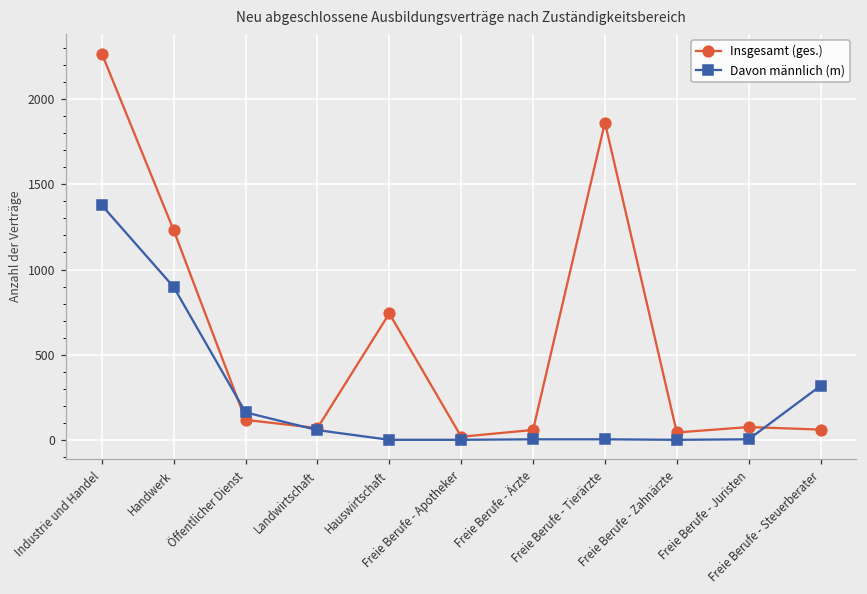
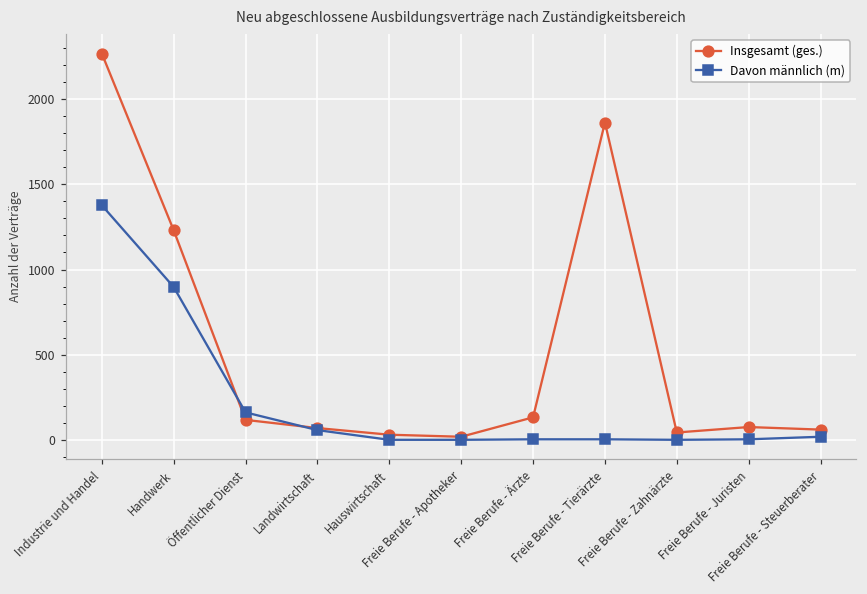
Insgesamt (ges.), Hauswirtschaft: 740 -> 30
Insgesamt (ges.), Freie Berufe - Ärzte: 60 -> 130
Davon männlich (m), Freie Berufe - Steuerberater: 320 -> 20
